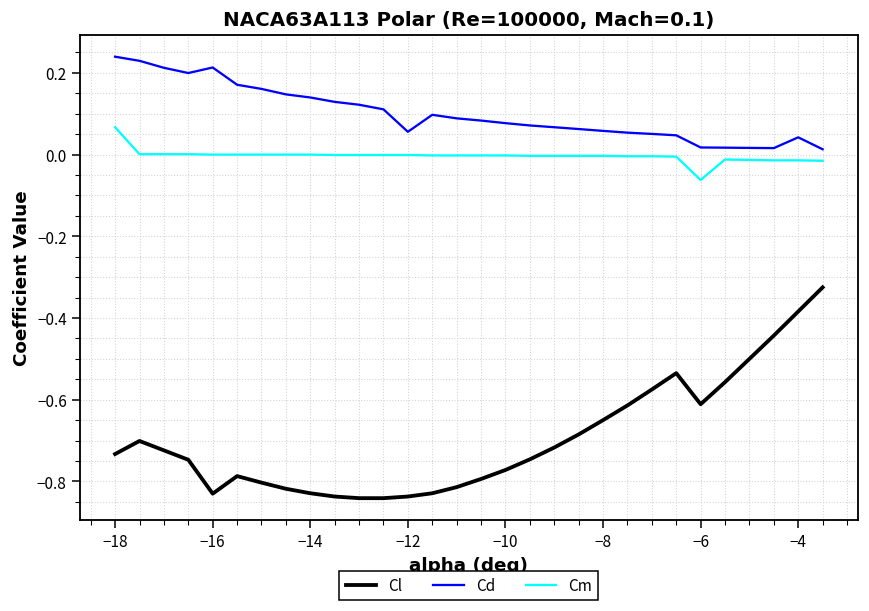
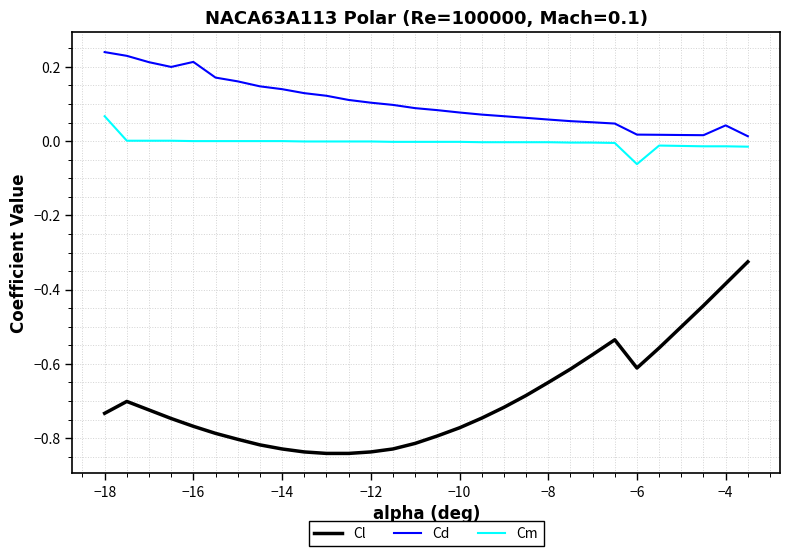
Cl, −16: -0.83 -> -0.77
Cd, −12: 0.06 -> 0.10
